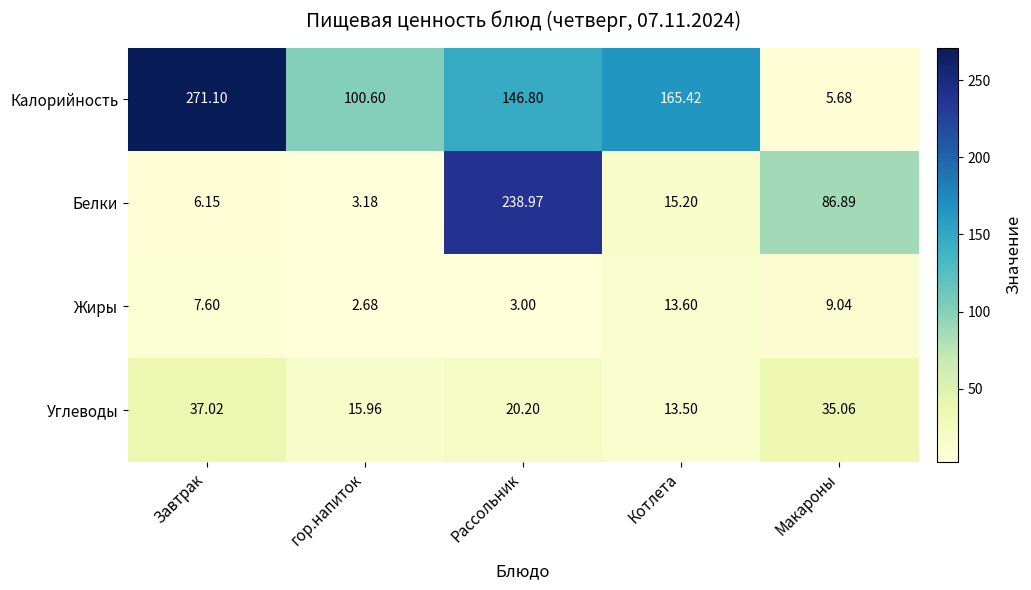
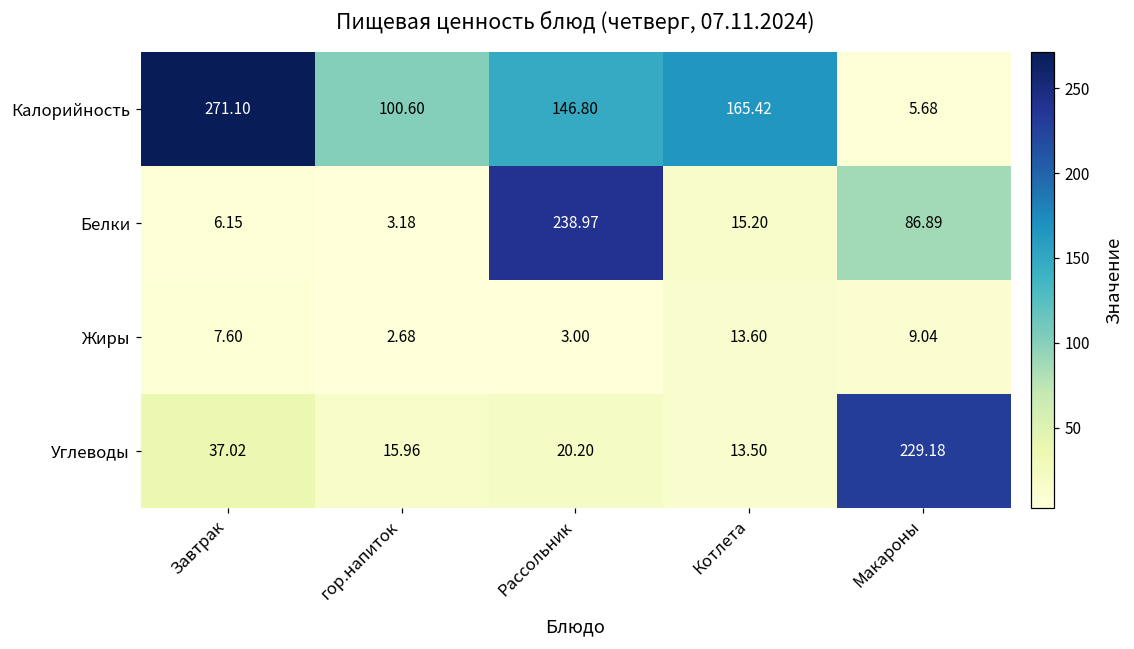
Углеводы, Макароны: 35.06 -> 229.18
